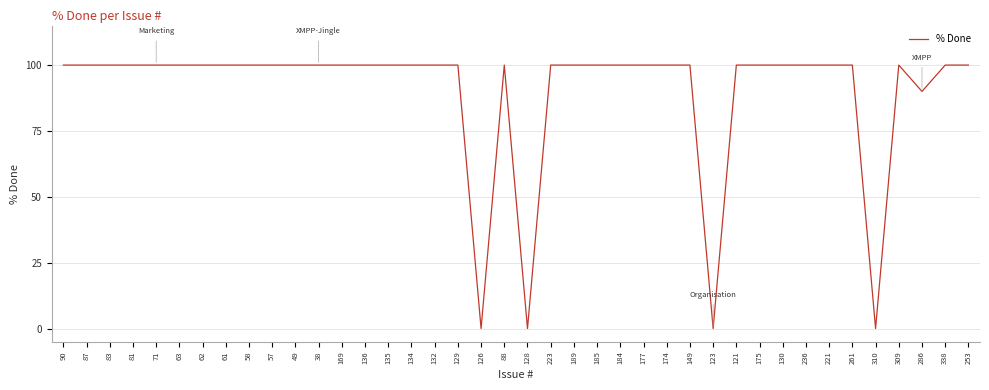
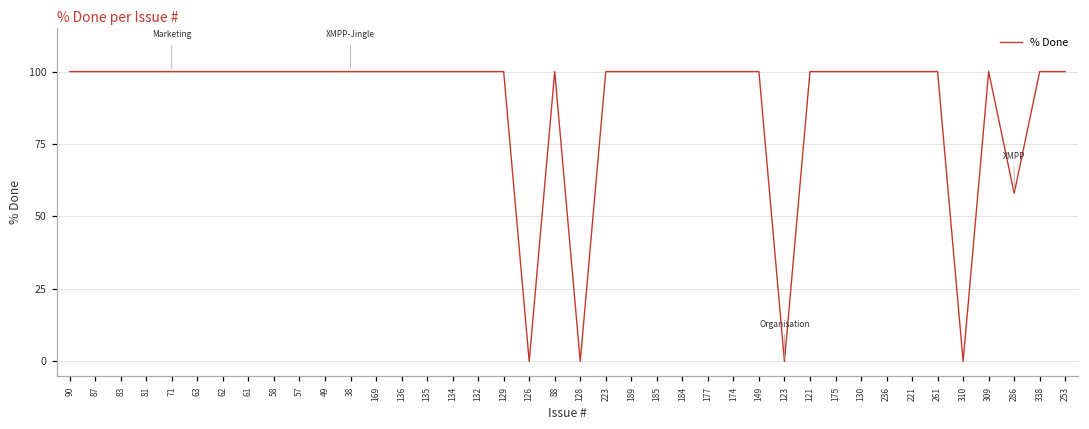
286: 90 -> 58
